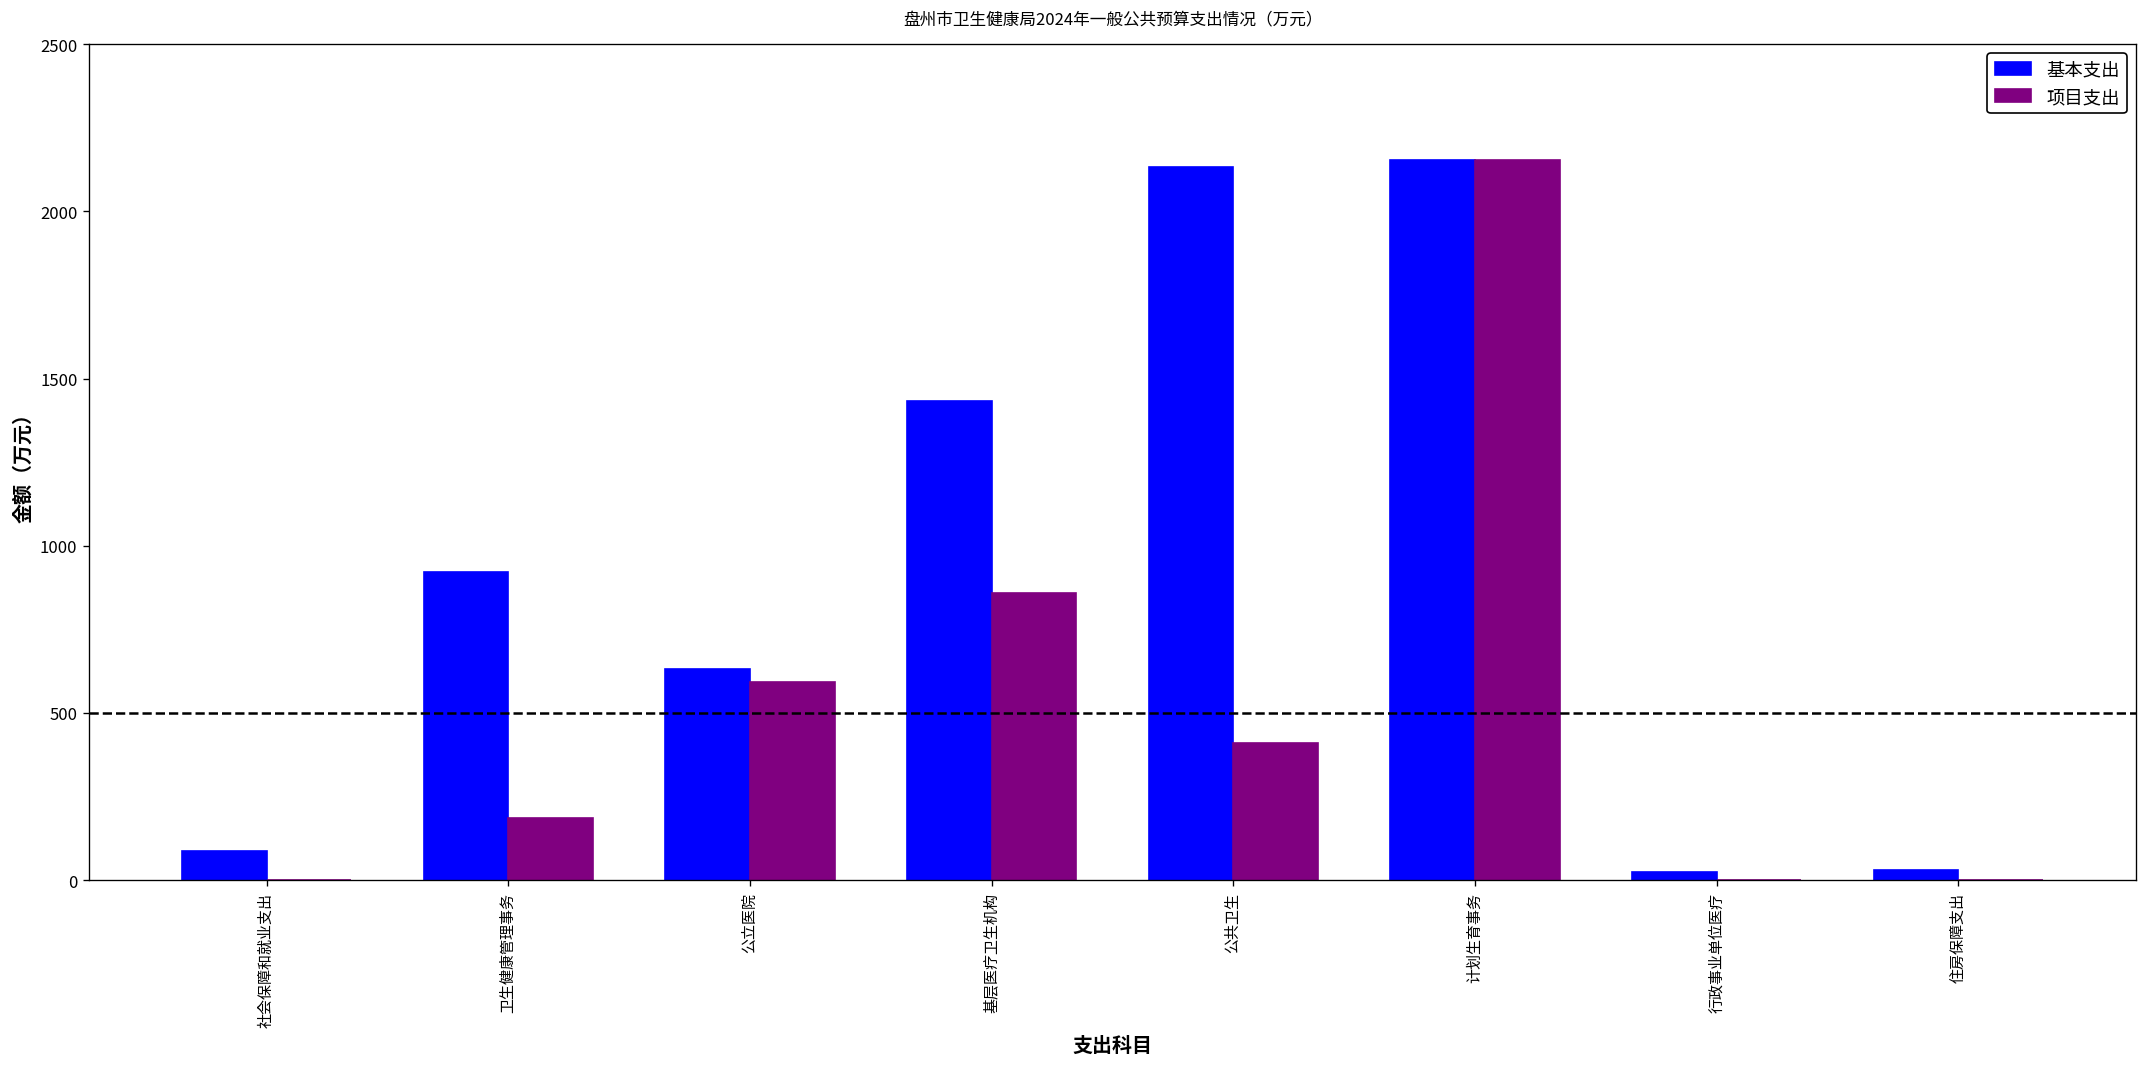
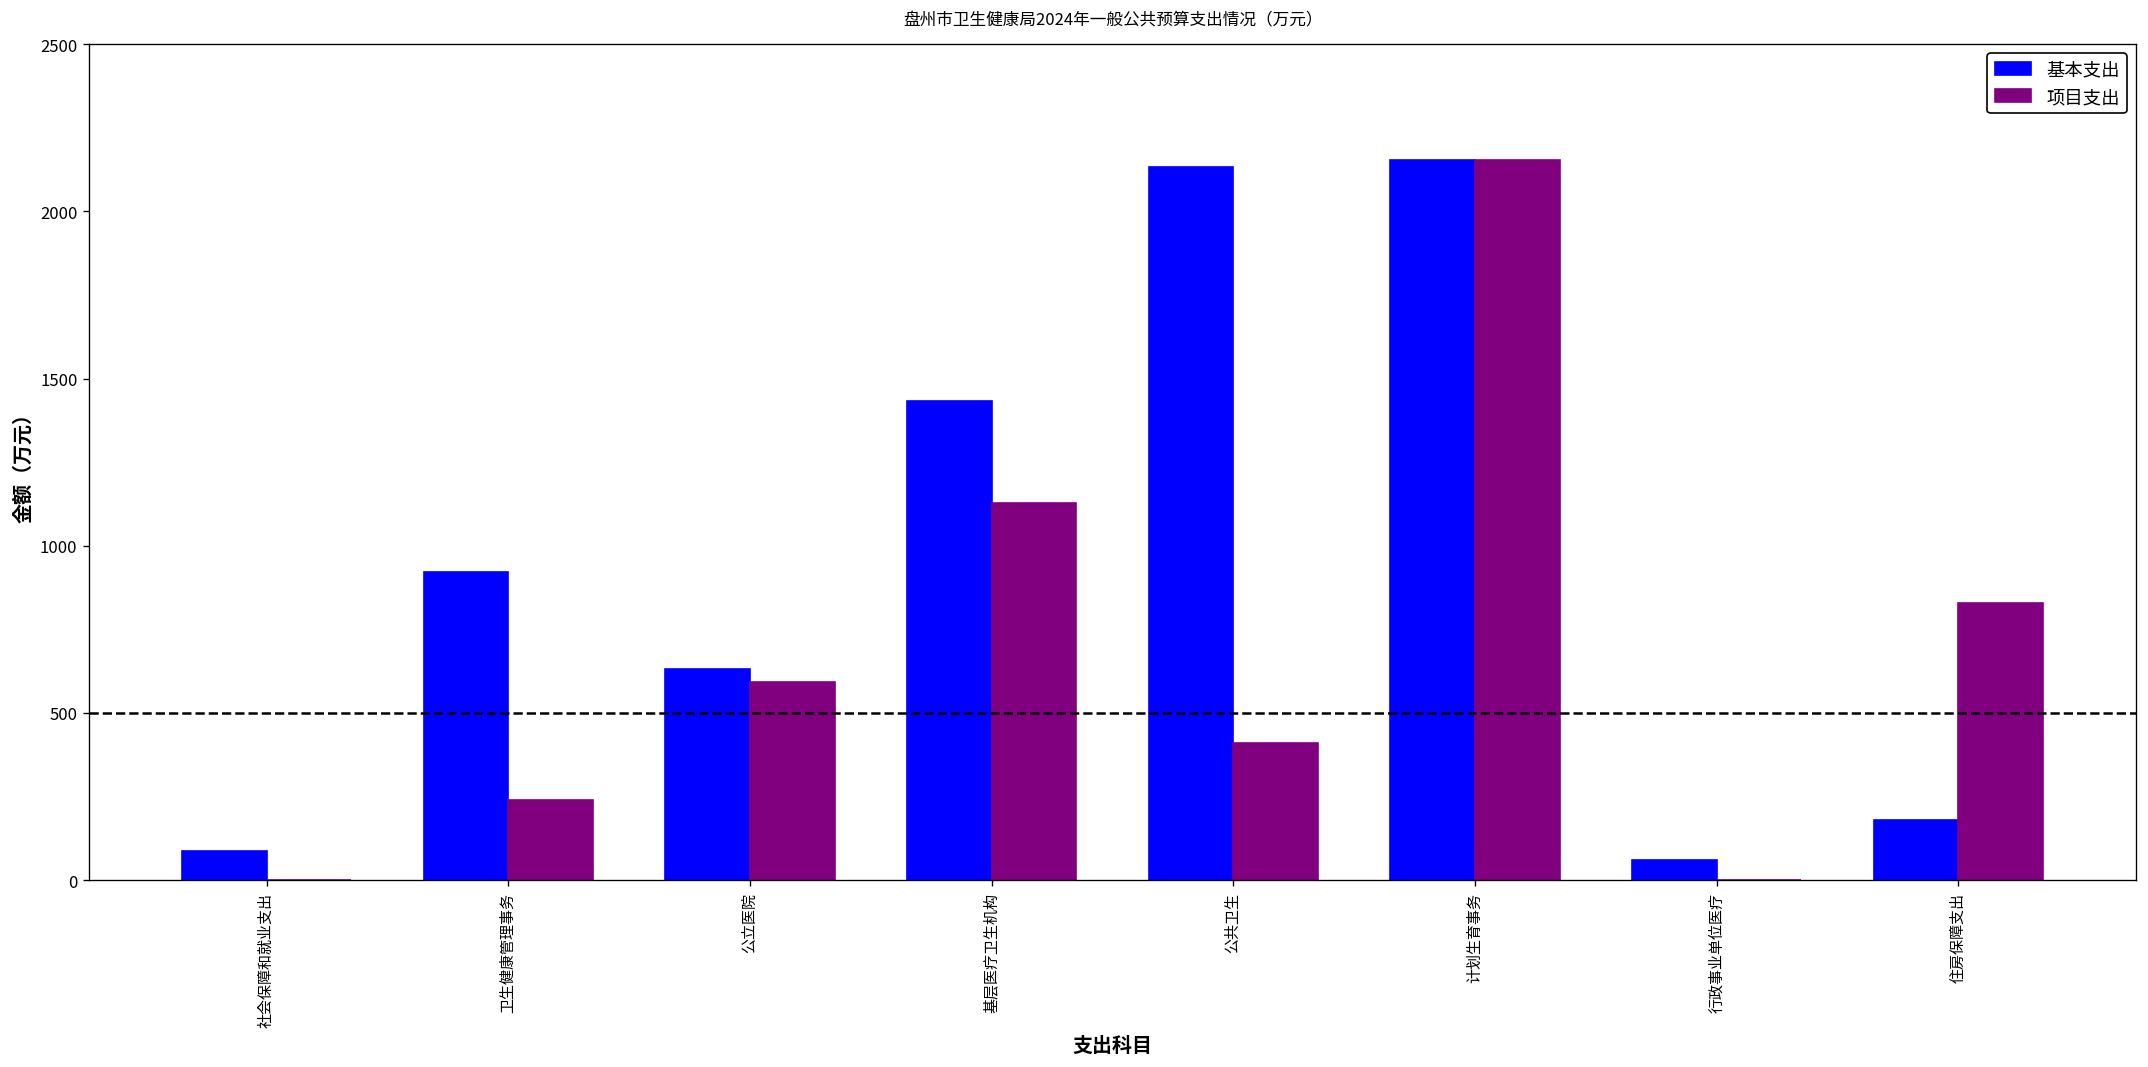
项目支出, 卫生健康管理事务: 180 -> 240
项目支出, 基层医疗卫生机构: 860 -> 1130
基本支出, 行政事业单位医疗: 30 -> 60
基本支出, 住房保障支出: 30 -> 180
项目支出, 住房保障支出: 0 -> 830
